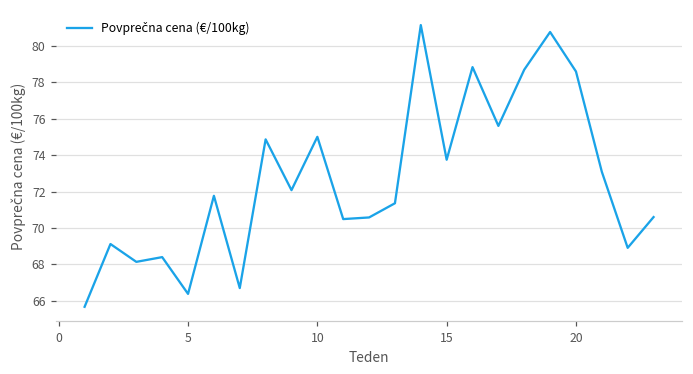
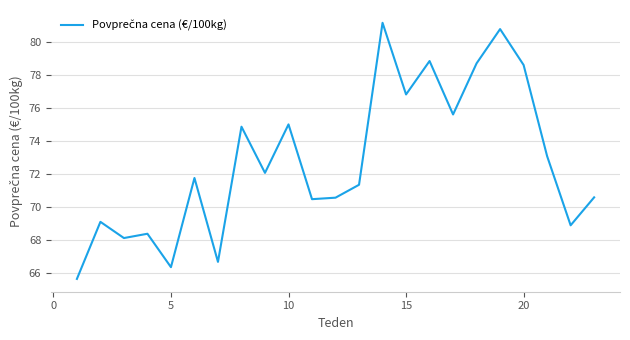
15: 73.8 -> 76.8
